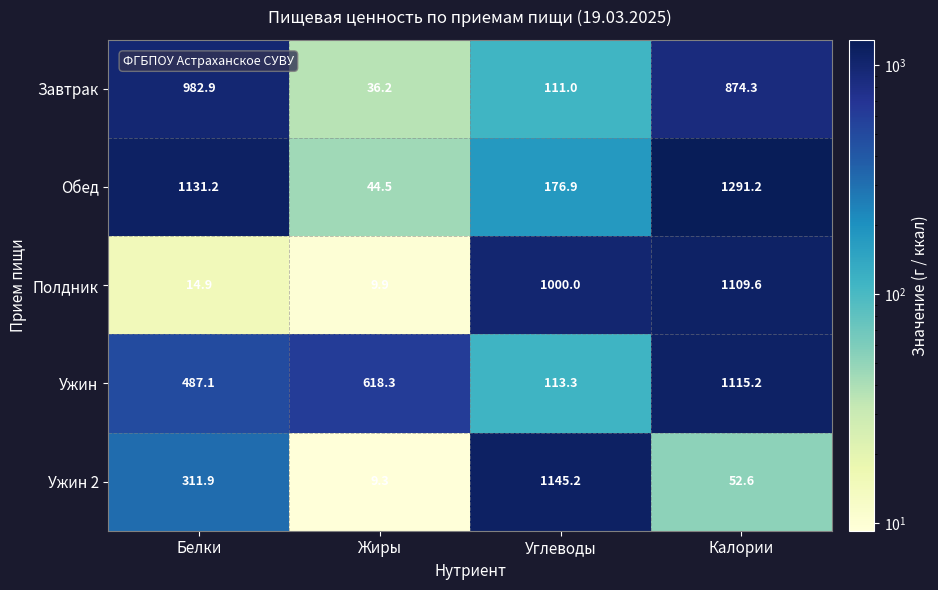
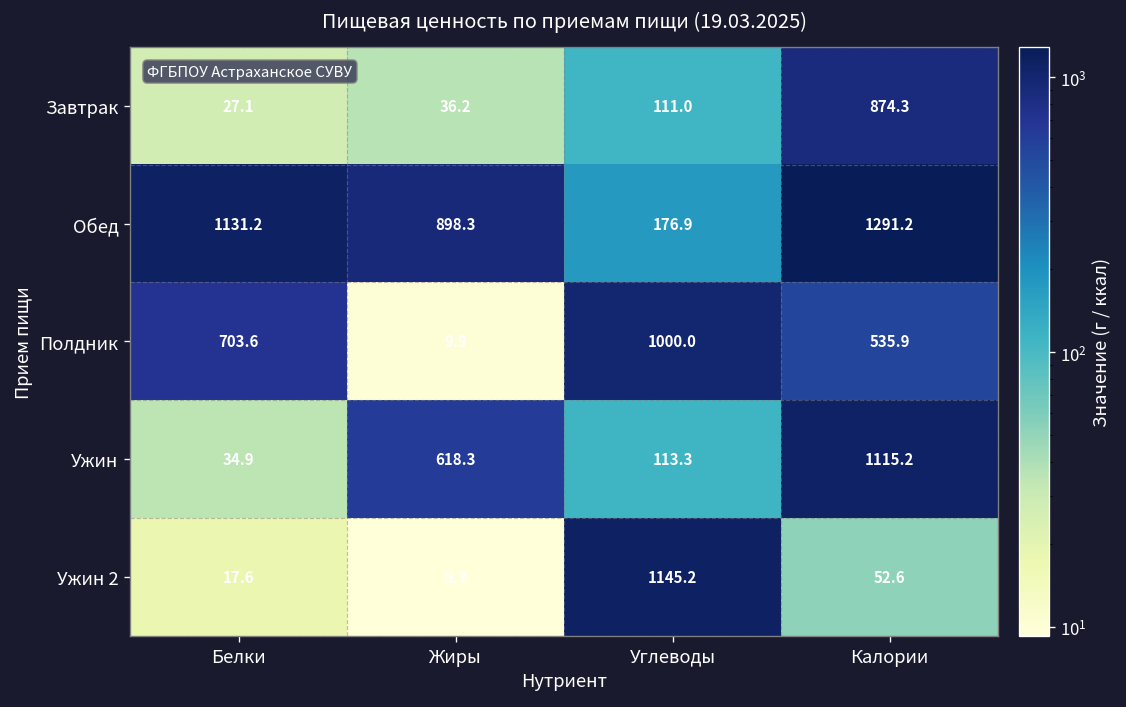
Завтрак, Белки: 982.9 -> 27.1
Обед, Жиры: 44.5 -> 898.3
Полдник, Белки: 14.9 -> 703.6
Полдник, Калории: 1109.6 -> 535.9
Ужин, Белки: 487.1 -> 34.9
Ужин 2, Белки: 311.9 -> 17.6
